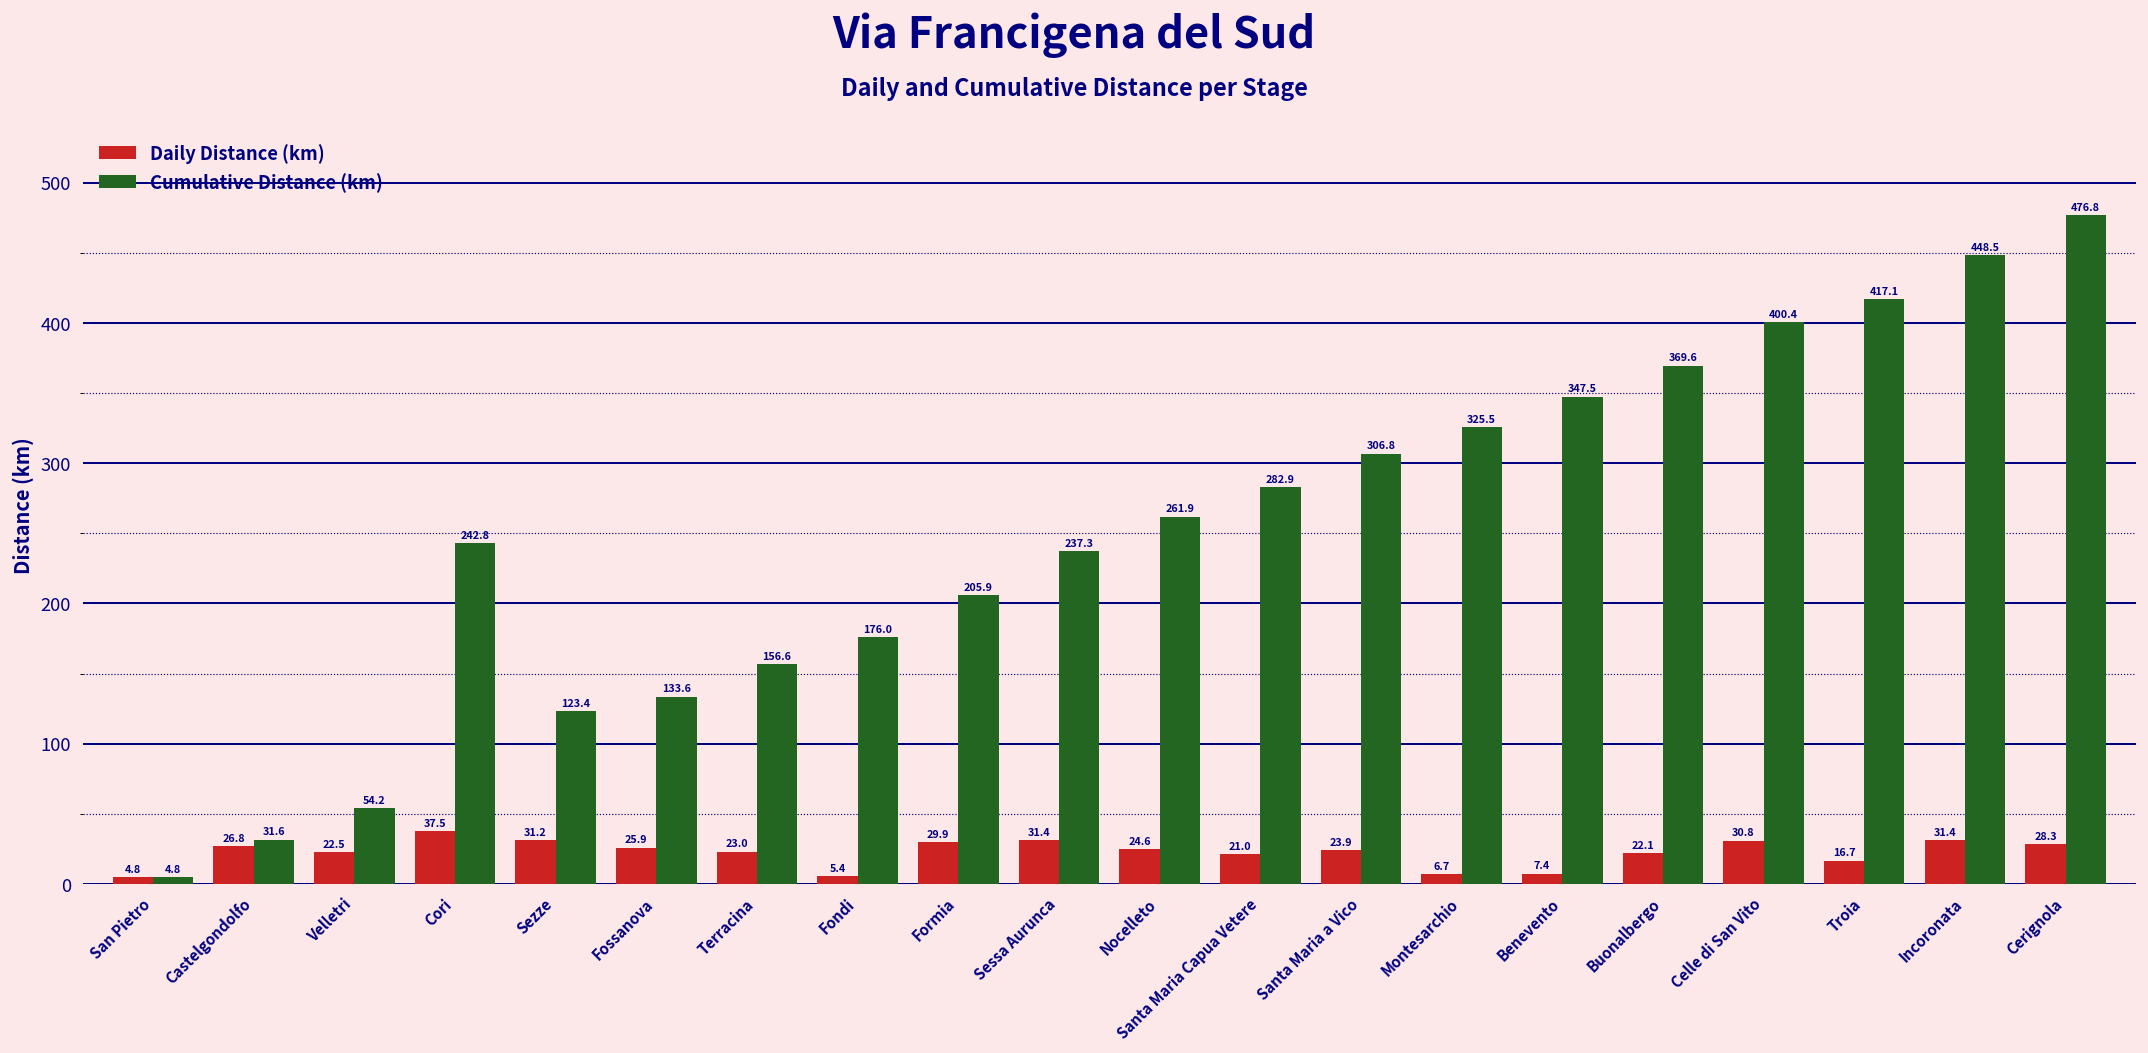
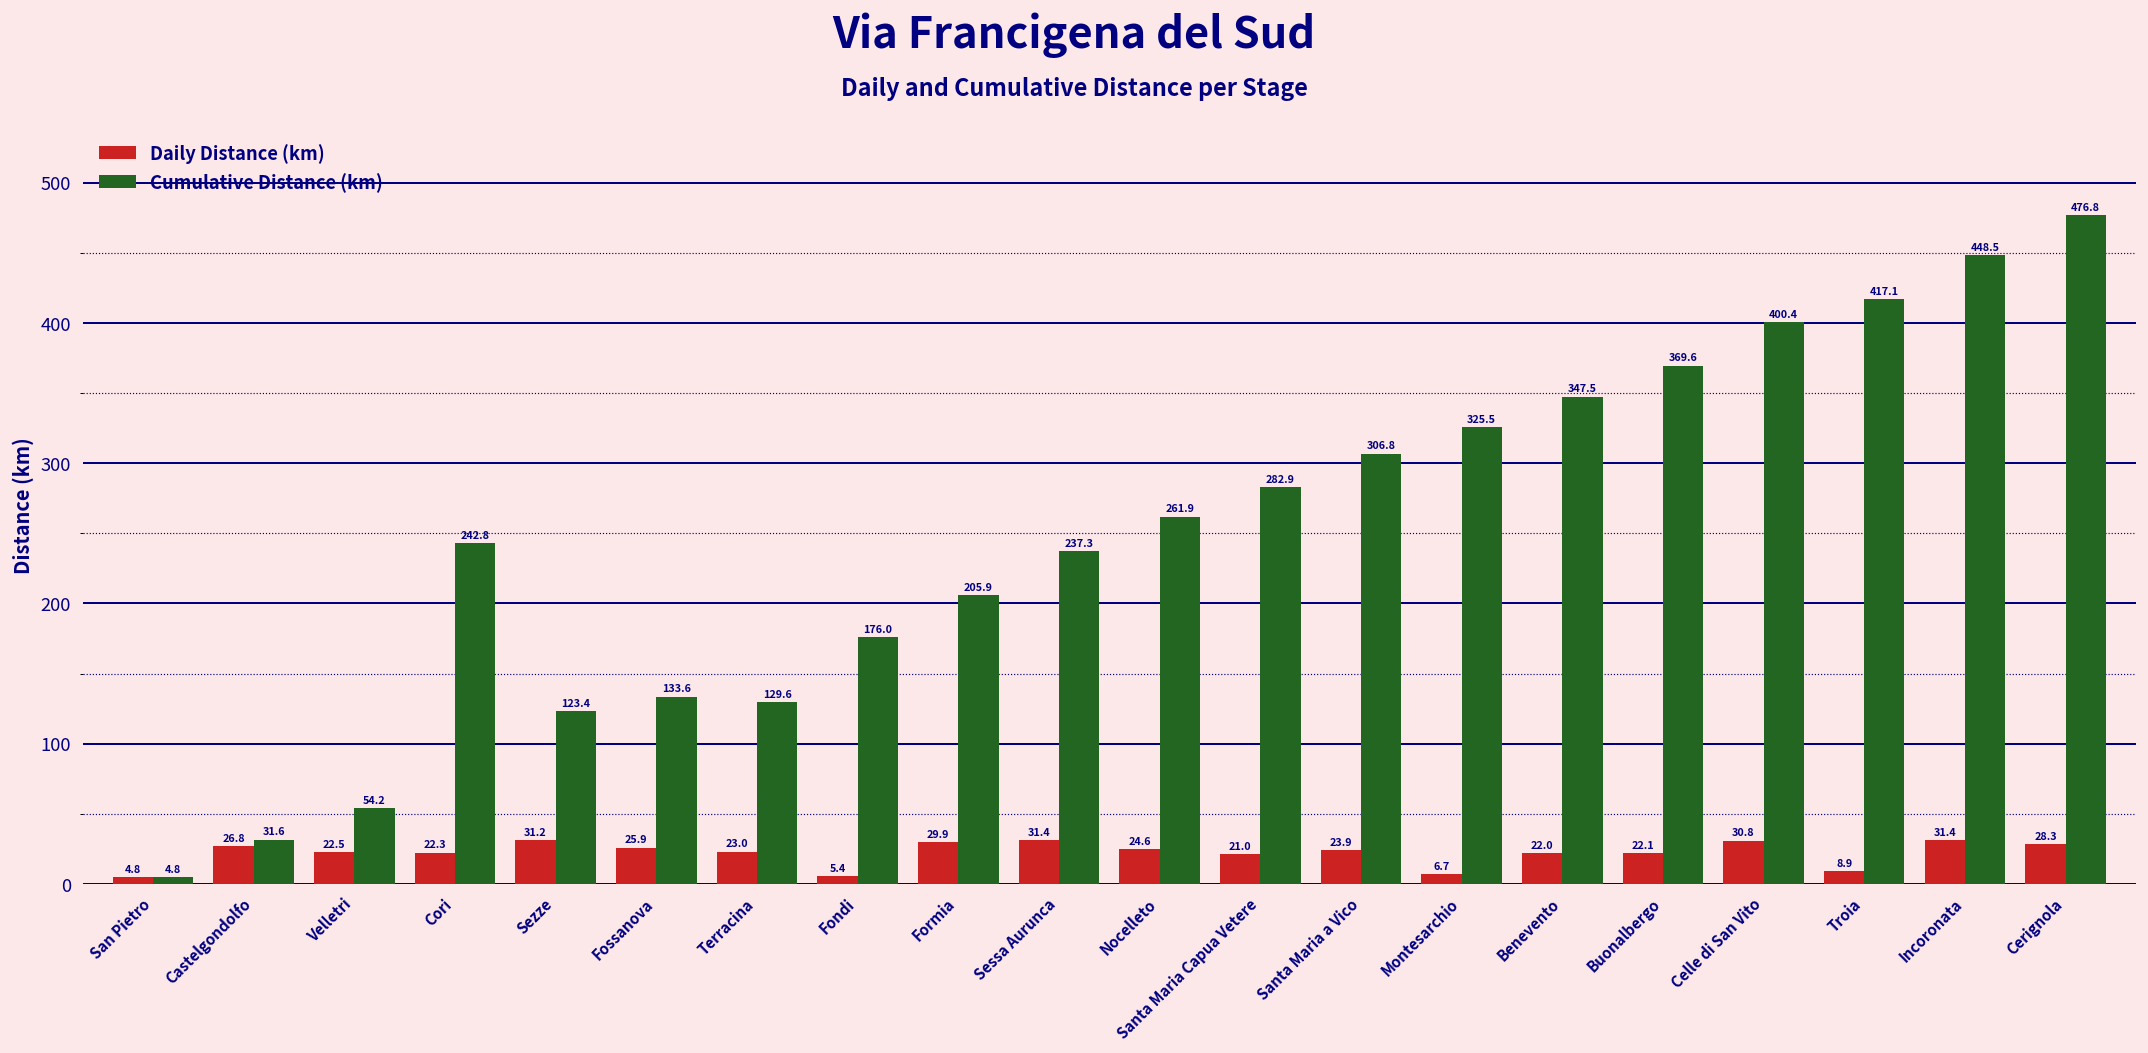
Daily Distance (km), Cori: 37.5 -> 22.3
Cumulative Distance (km), Terracina: 156.6 -> 129.6
Daily Distance (km), Benevento: 7.4 -> 22.0
Daily Distance (km), Troia: 16.7 -> 8.9
